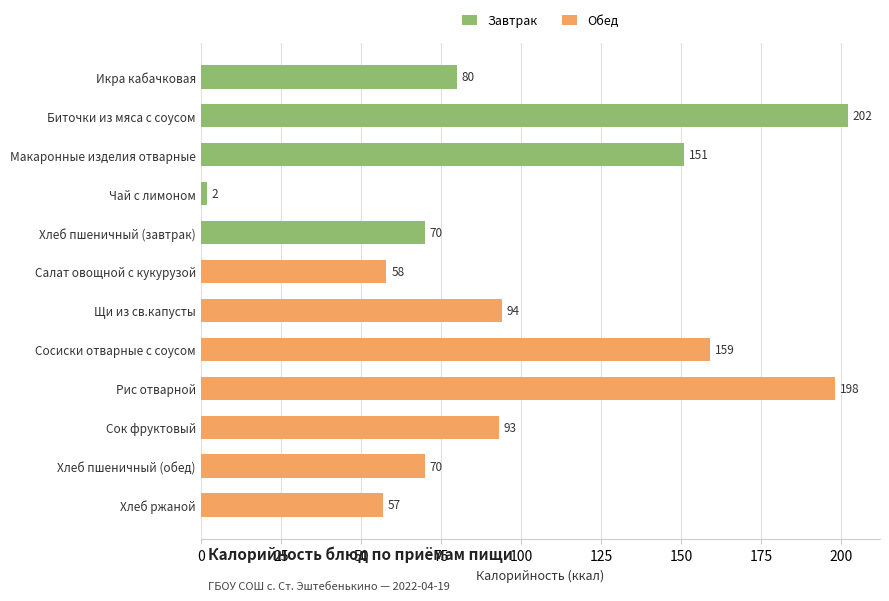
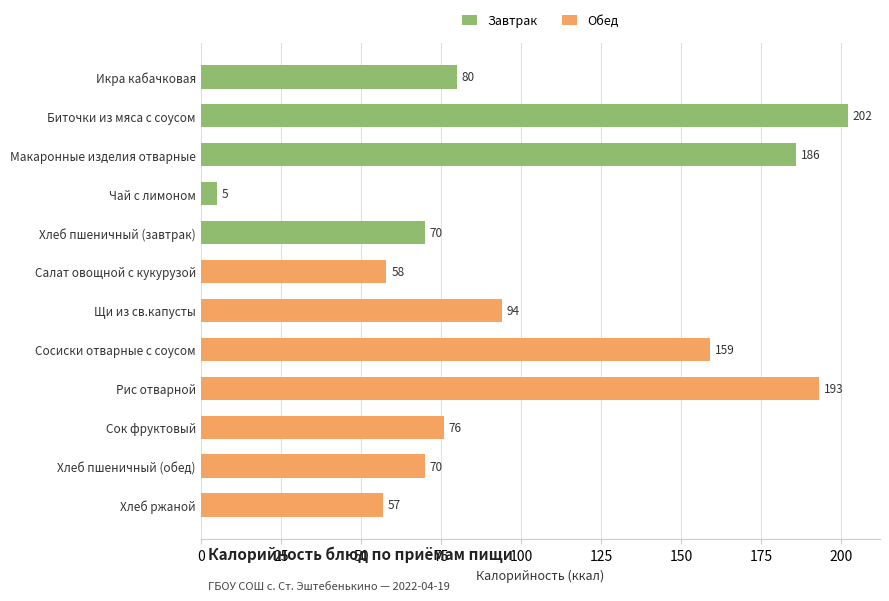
Завтрак, Макаронные изделия отварные: 151 -> 186
Завтрак, Чай с лимоном: 2 -> 5
Обед, Рис отварной: 198 -> 193
Обед, Сок фруктовый: 93 -> 76
